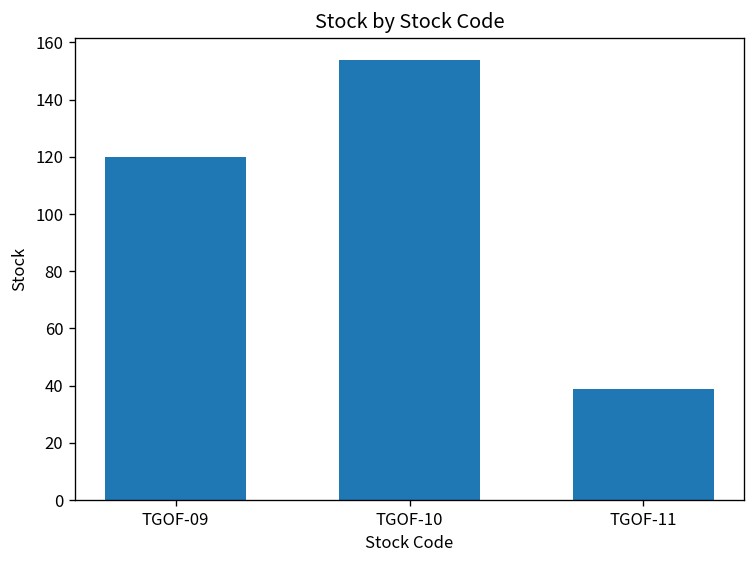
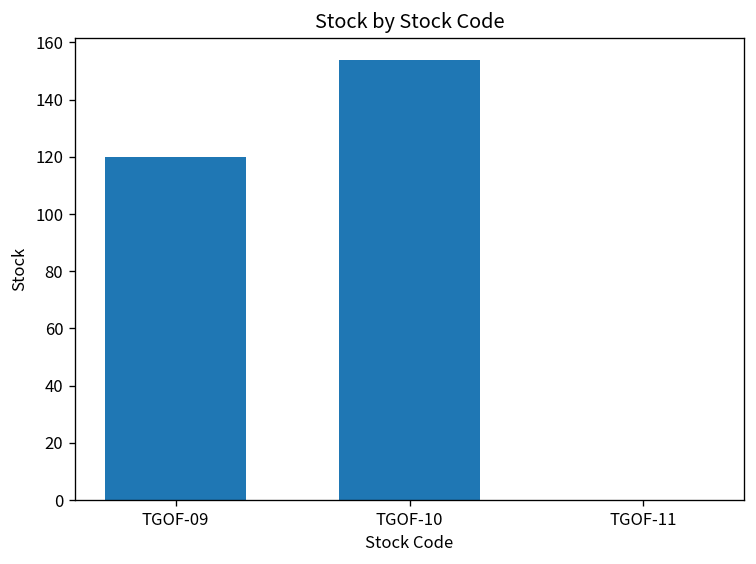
TGOF-11: 39 -> 0
